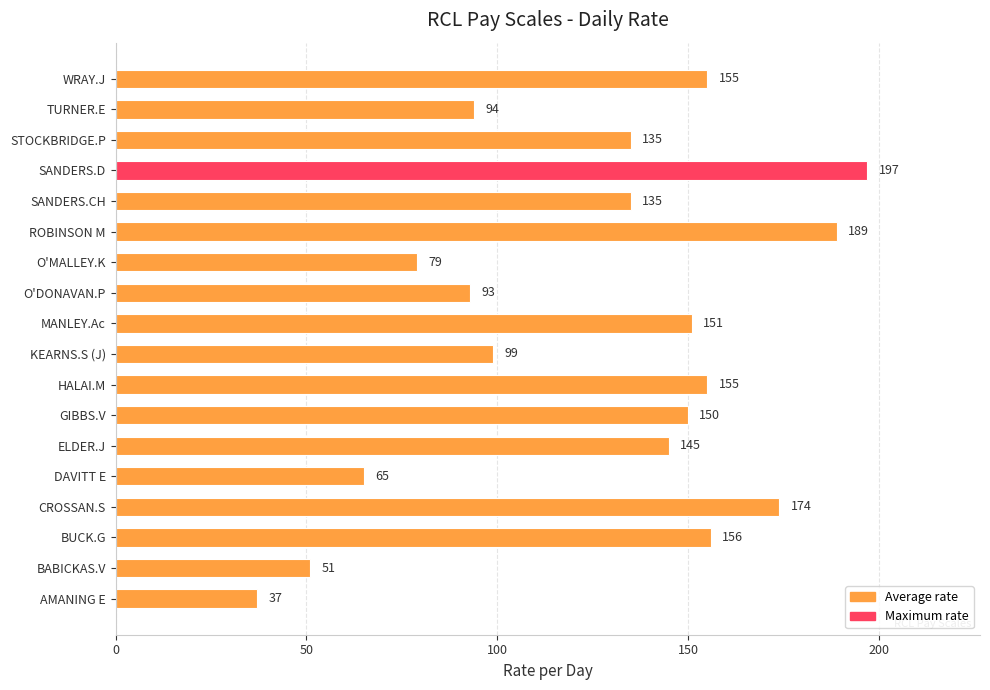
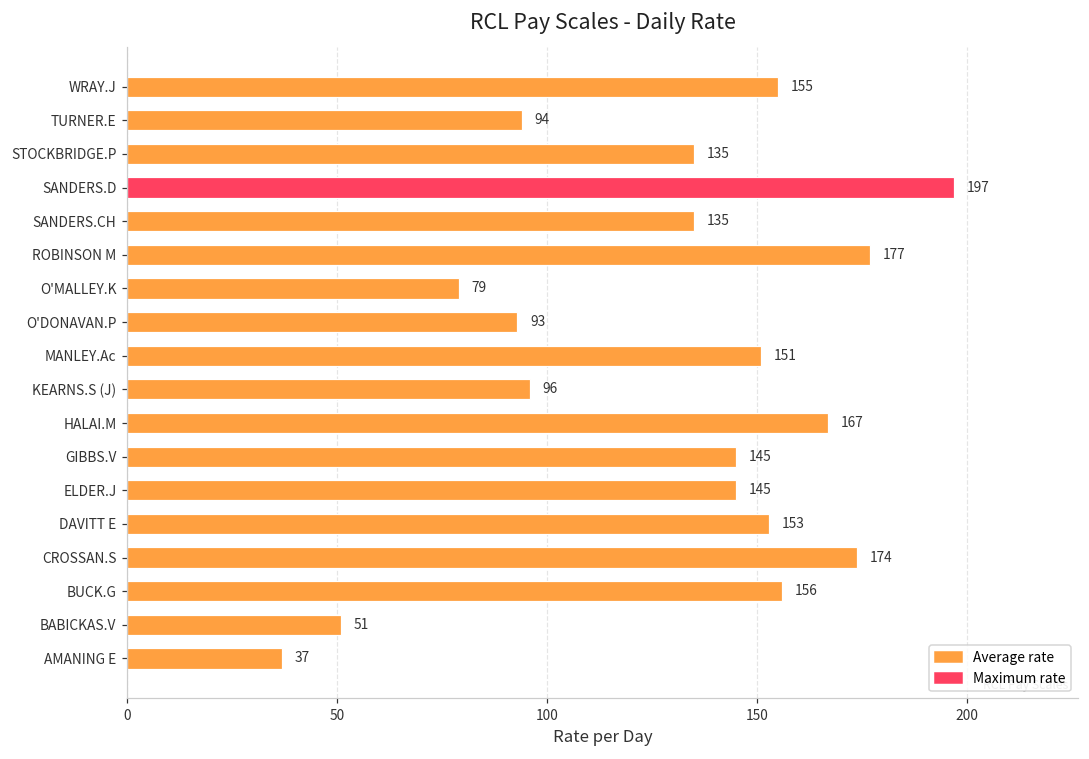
ROBINSON M: 189 -> 177
KEARNS.S (J): 99 -> 96
HALAI.M: 155 -> 167
GIBBS.V: 150 -> 145
DAVITT E: 65 -> 153
